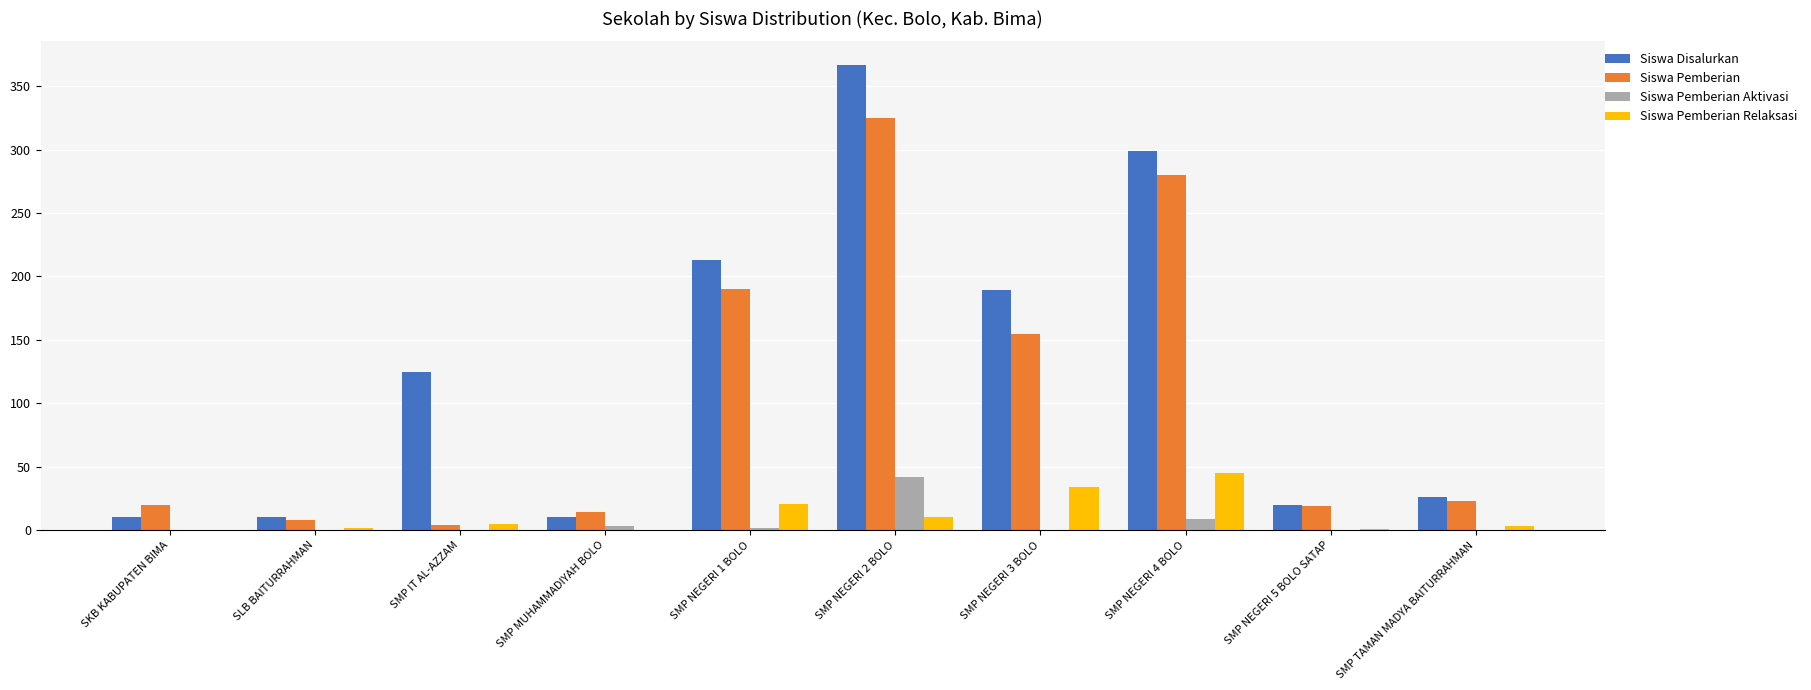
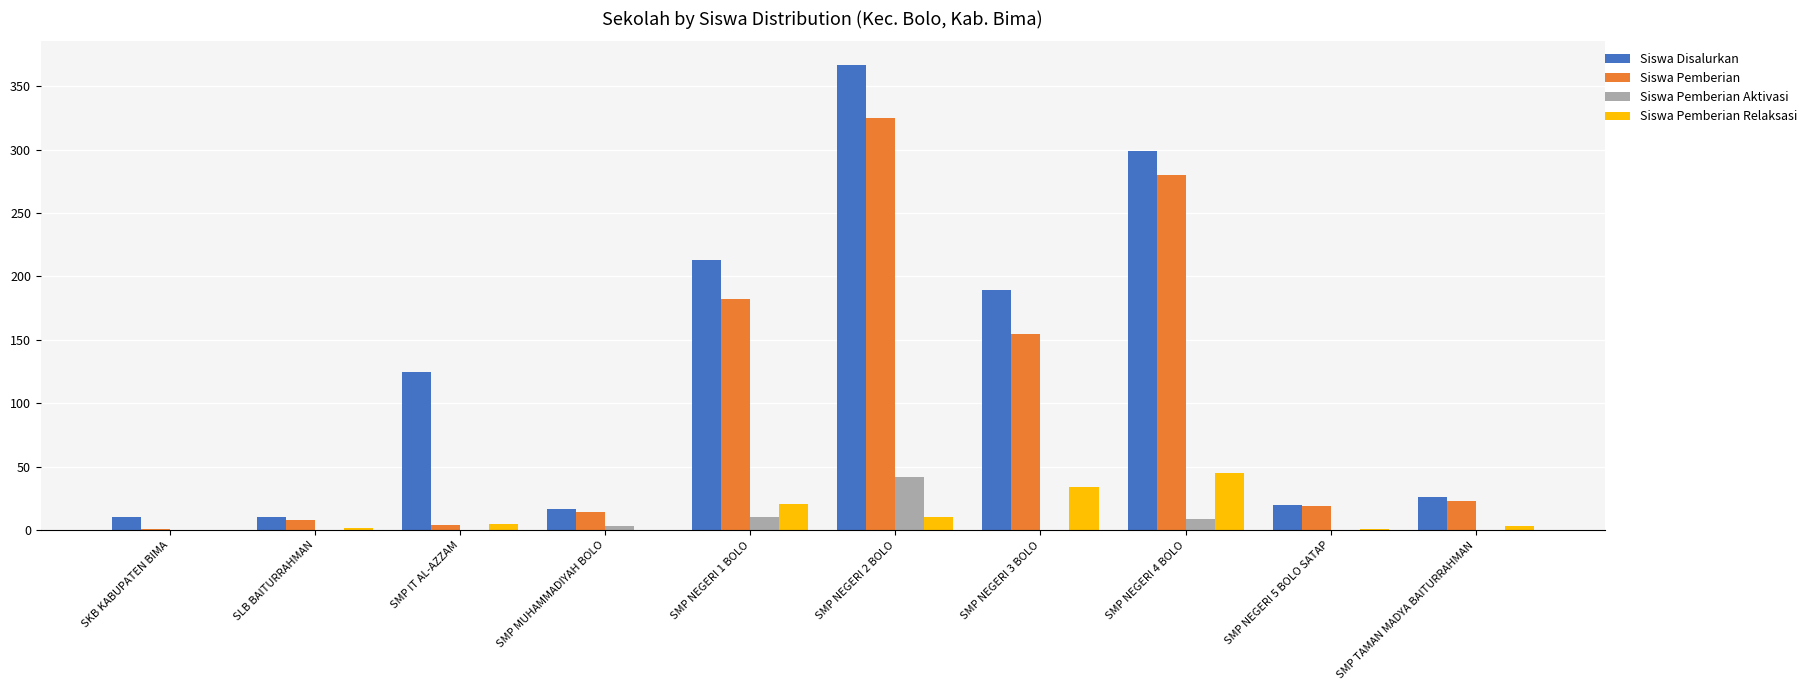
Siswa Pemberian, SKB KABUPATEN BIMA: 20 -> 1
Siswa Disalurkan, SMP MUHAMMADIYAH BOLO: 10 -> 17
Siswa Pemberian, SMP NEGERI 1 BOLO: 190 -> 182
Siswa Pemberian Aktivasi, SMP NEGERI 1 BOLO: 2 -> 10
